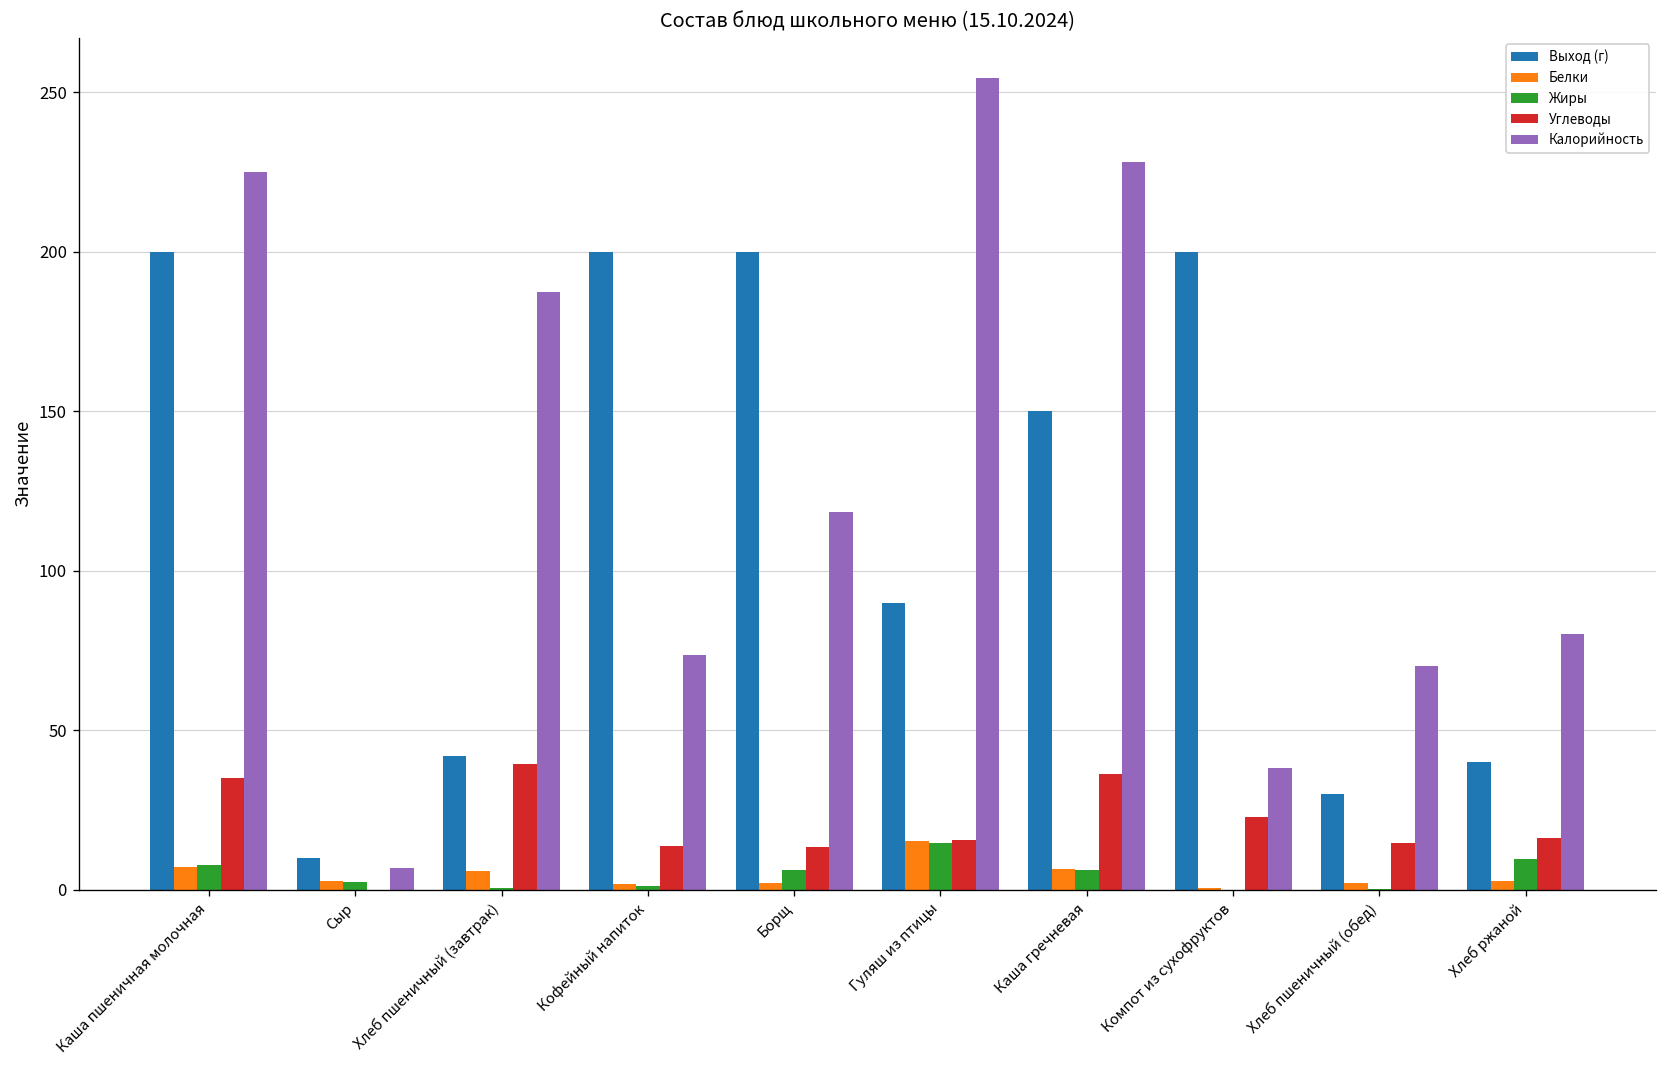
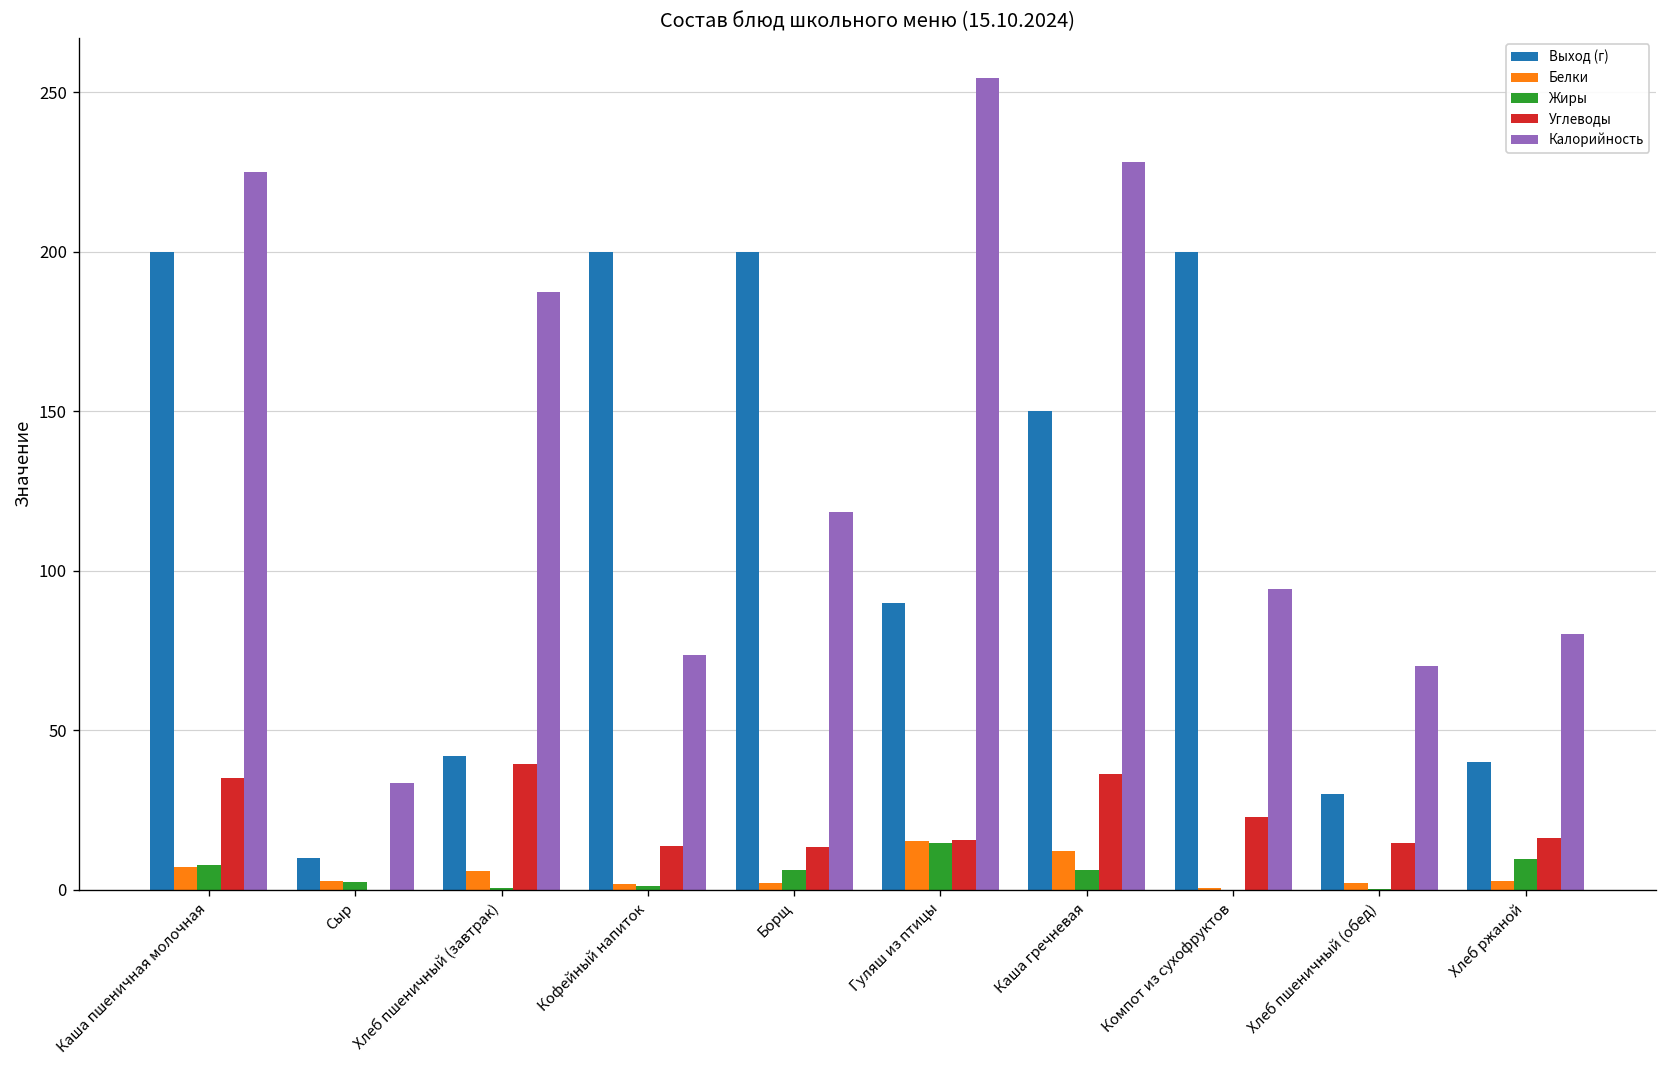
Калорийность, Сыр: 7 -> 33
Белки, Каша гречневая: 7 -> 12
Калорийность, Компот из сухофруктов: 38 -> 94
